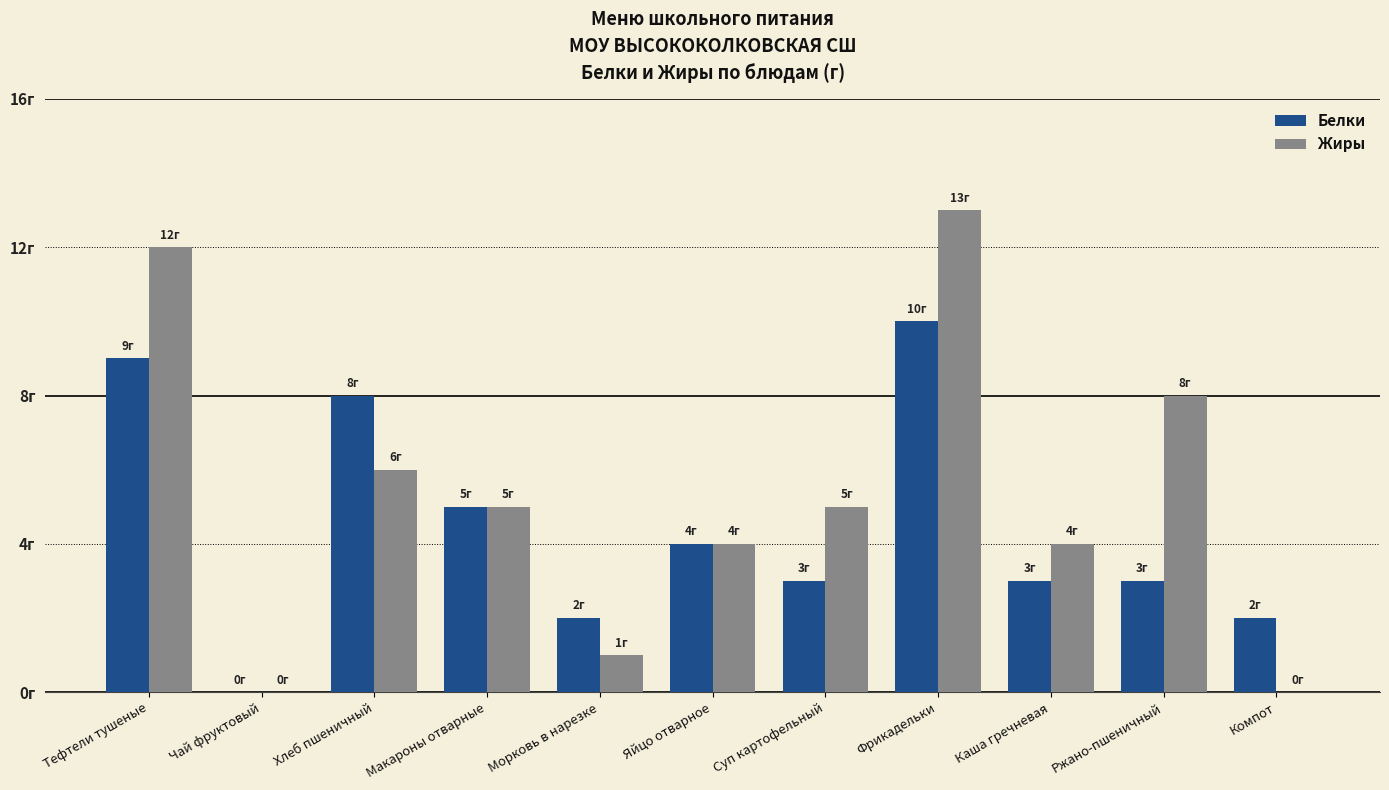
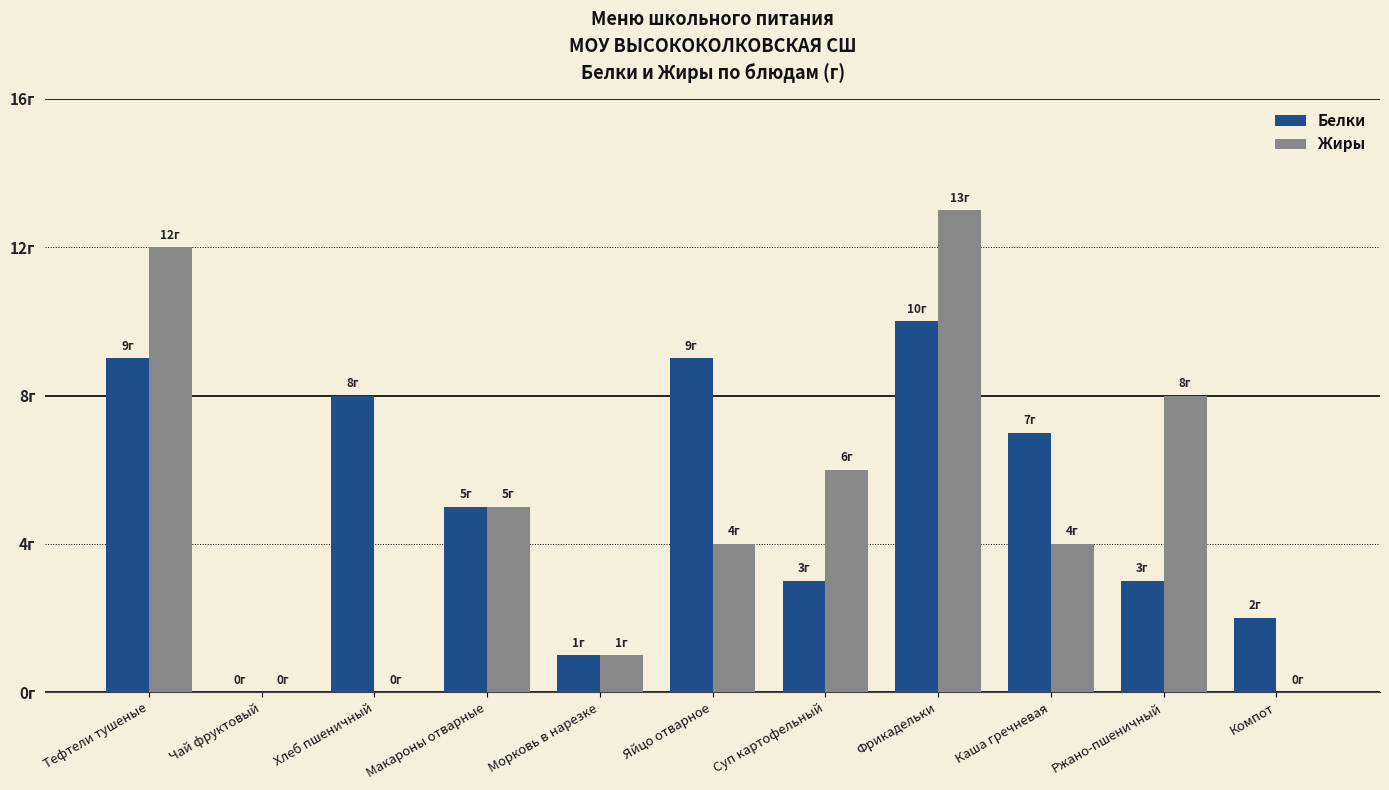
Жиры, Хлеб пшеничный: 6г -> 0г
Белки, Морковь в нарезке: 2г -> 1г
Белки, Яйцо отварное: 4г -> 9г
Жиры, Суп картофельный: 5г -> 6г
Белки, Каша гречневая: 3г -> 7г
